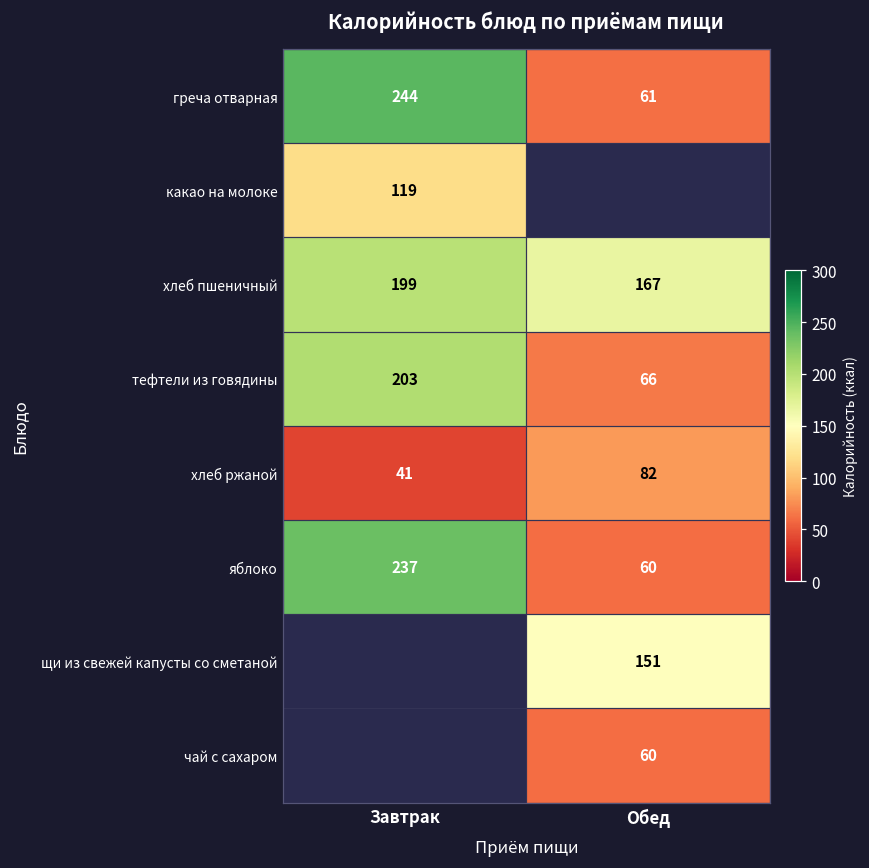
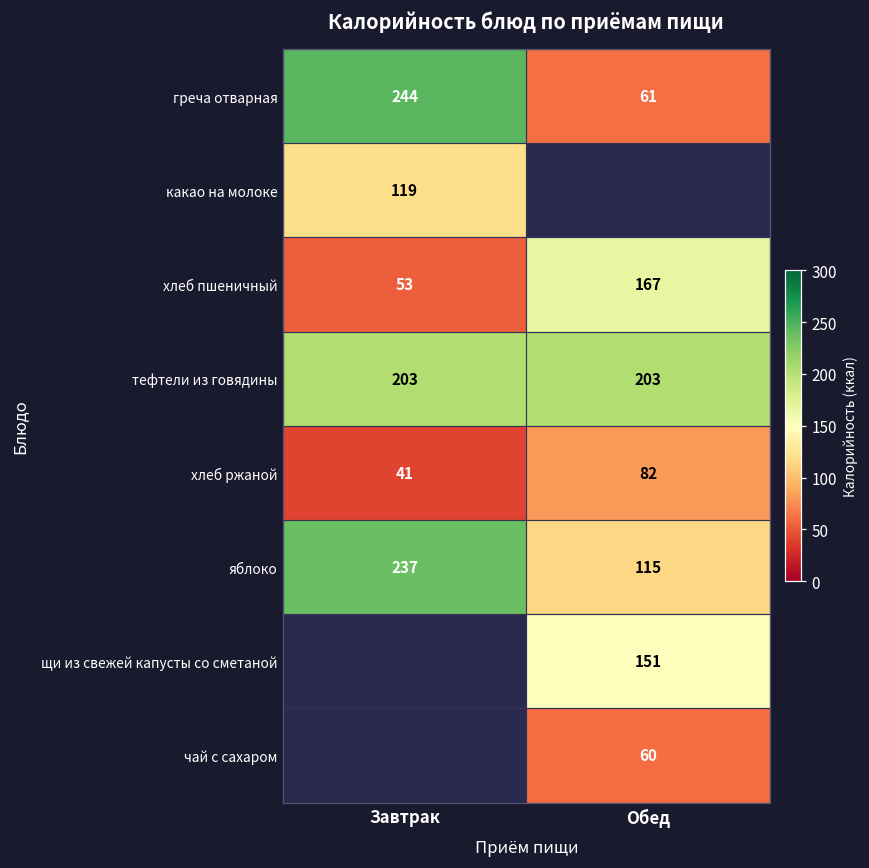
хлеб пшеничный, Завтрак: 199 -> 53
тефтели из говядины, Обед: 66 -> 203
яблоко, Обед: 60 -> 115
